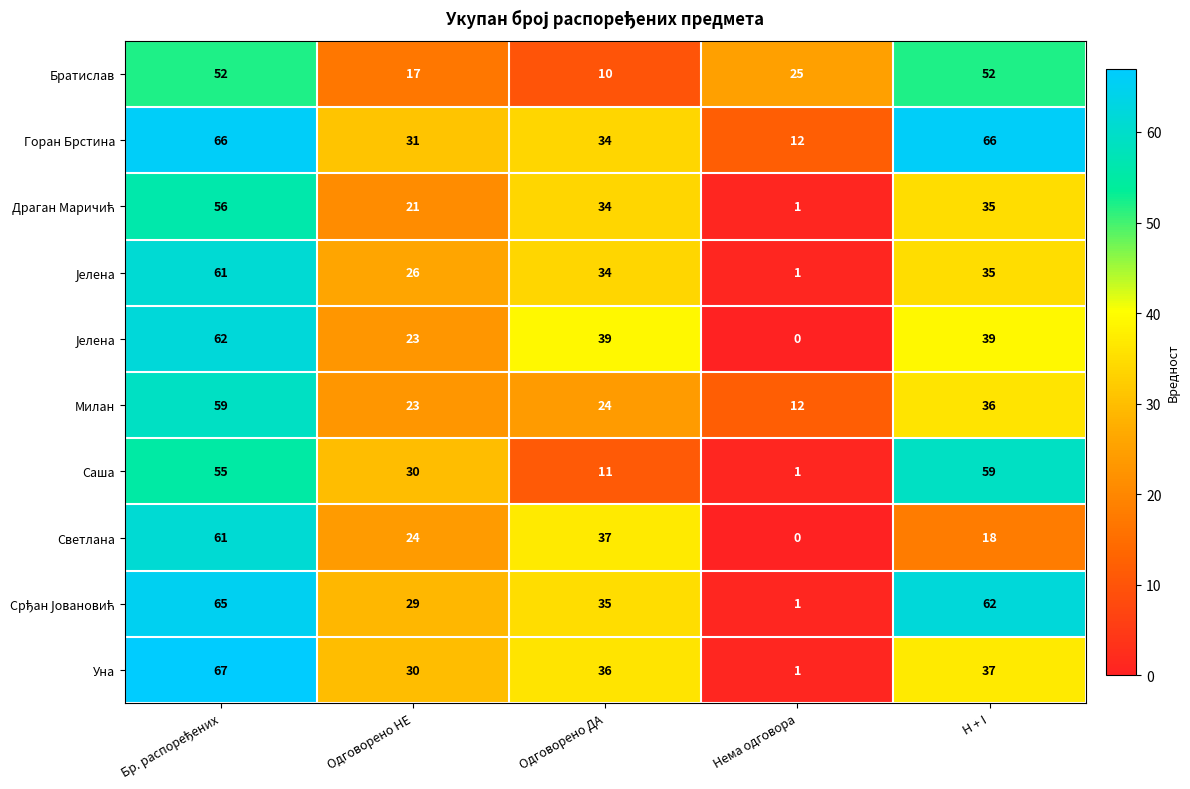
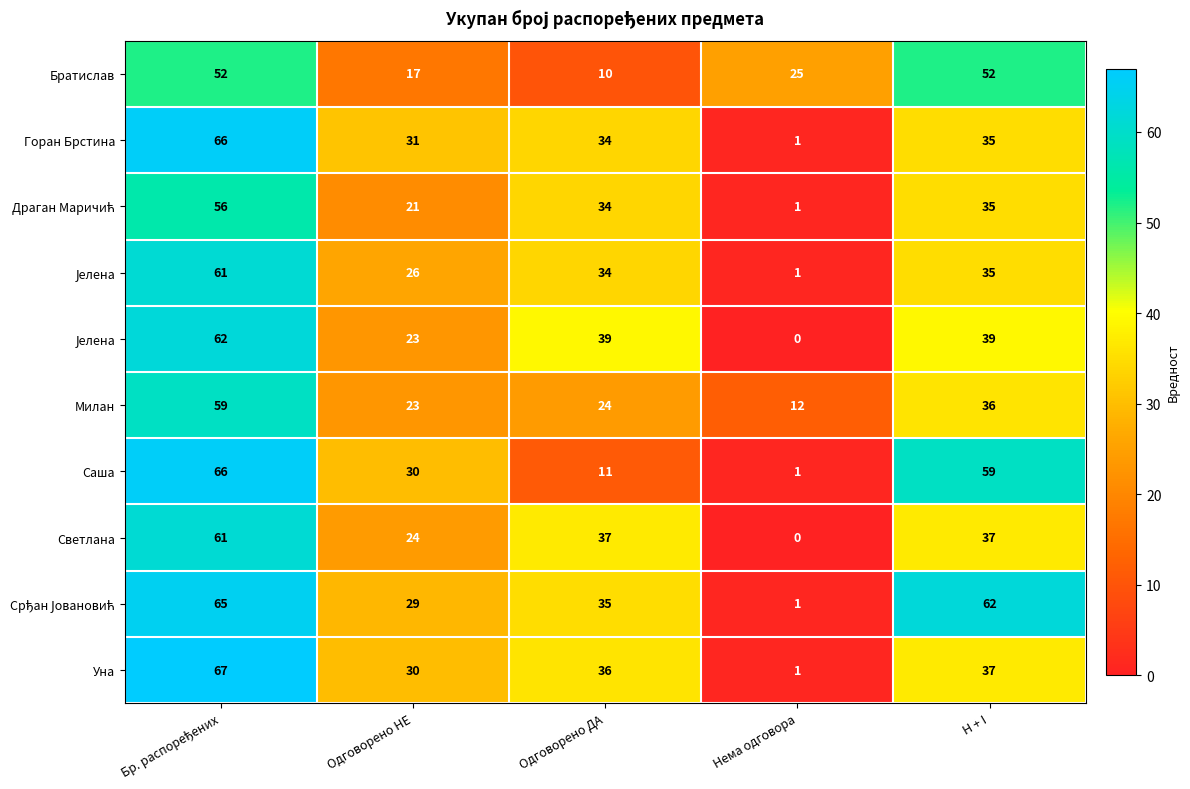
Горан Брстина, Нема одговора: 12 -> 1
Горан Брстина, H + I: 66 -> 35
Саша, Бр. распоређених: 55 -> 66
Светлана, H + I: 18 -> 37
